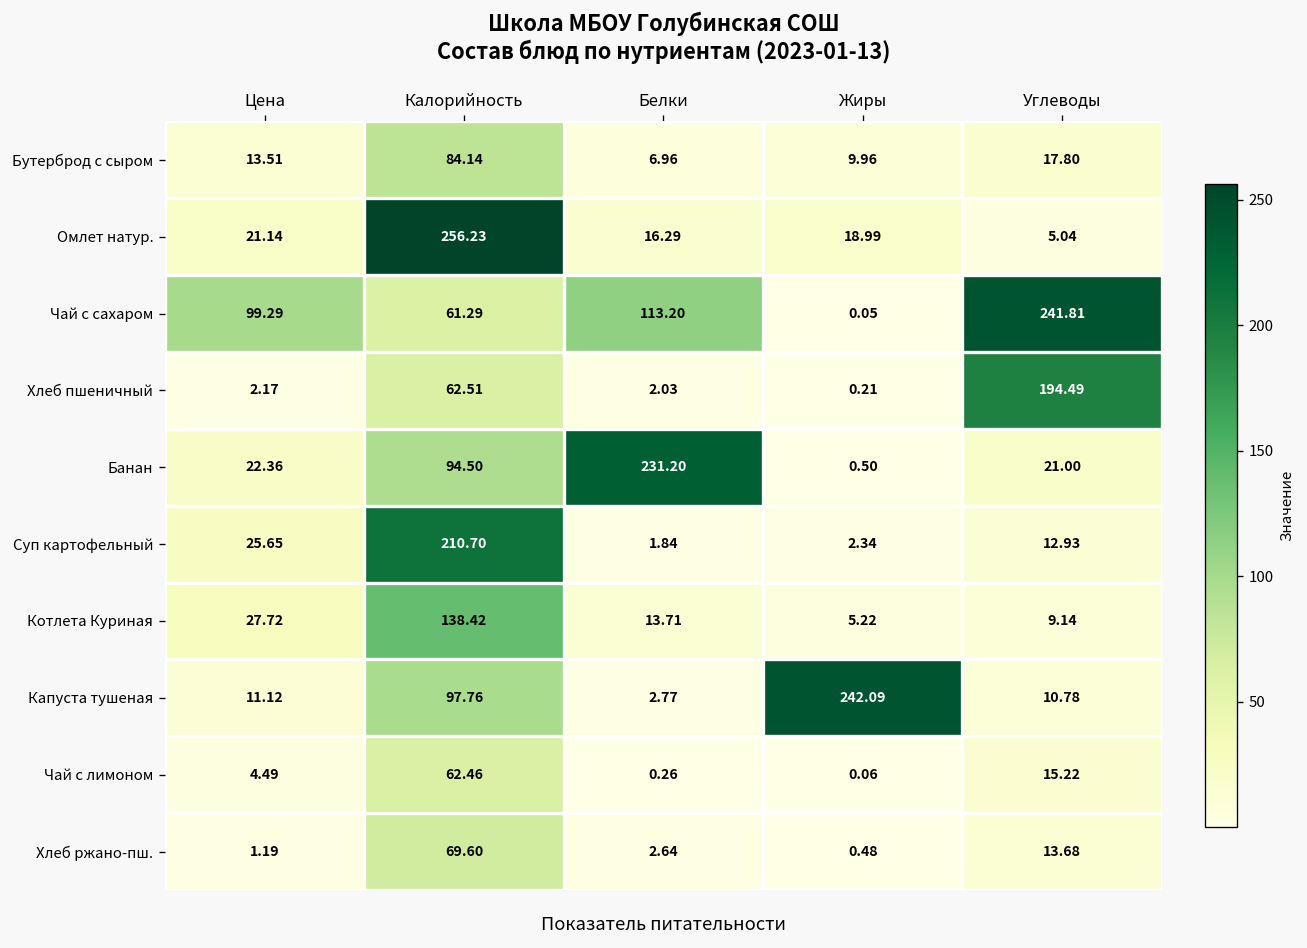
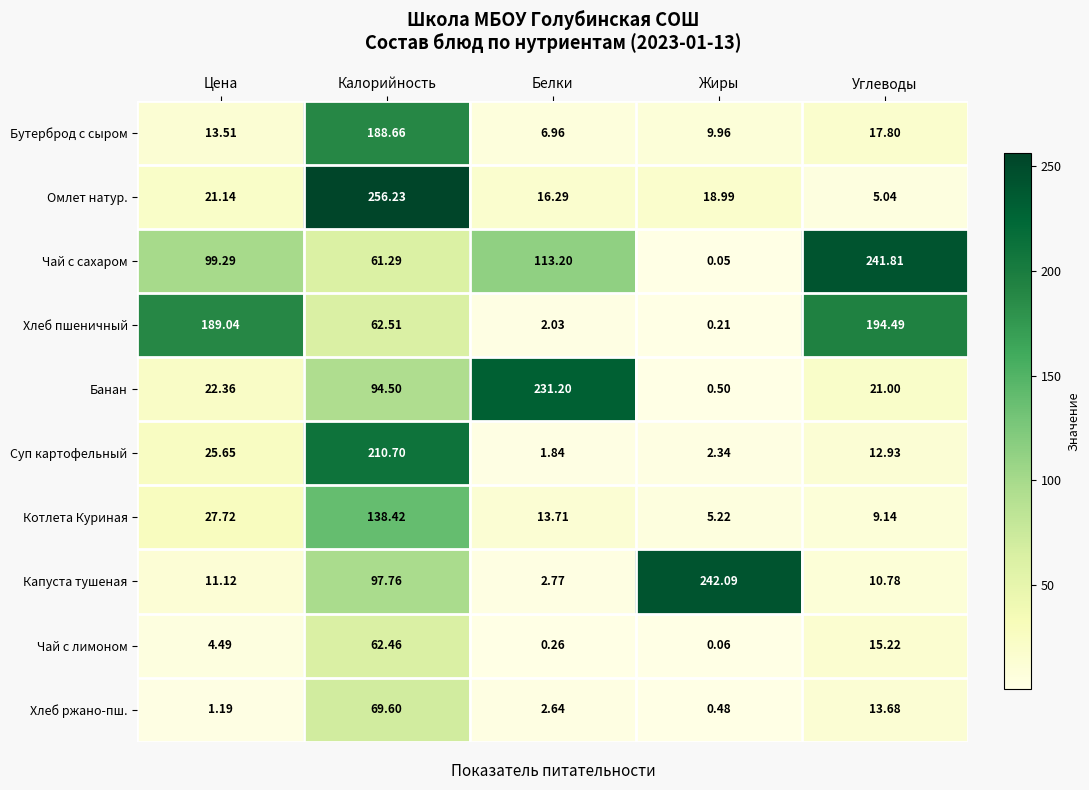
Бутерброд с сыром, Калорийность: 84.14 -> 188.66
Хлеб пшеничный, Цена: 2.17 -> 189.04
